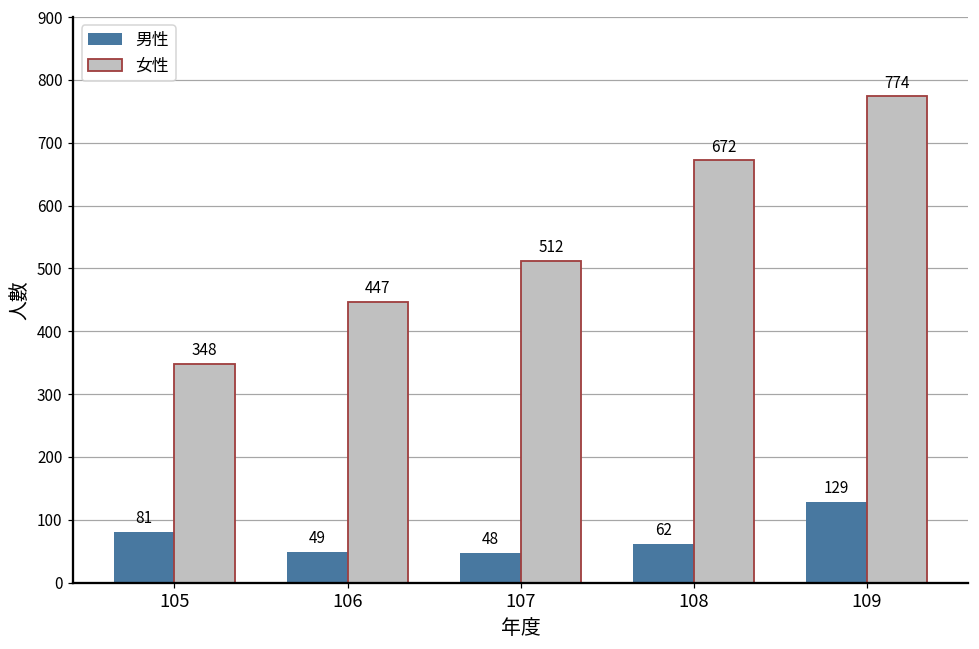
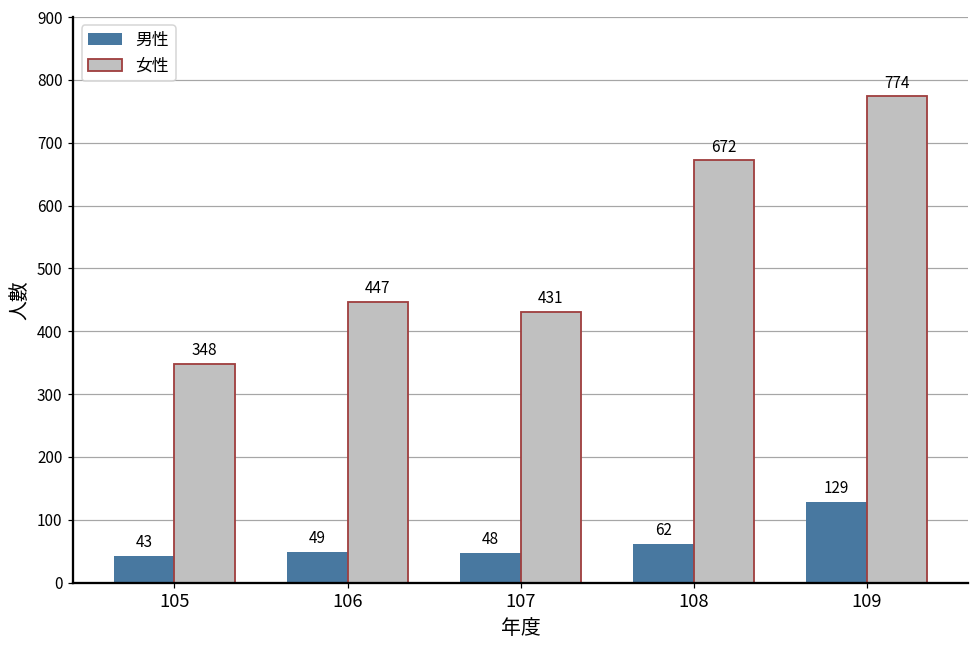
男性, 105: 81 -> 43
女性, 107: 512 -> 431
